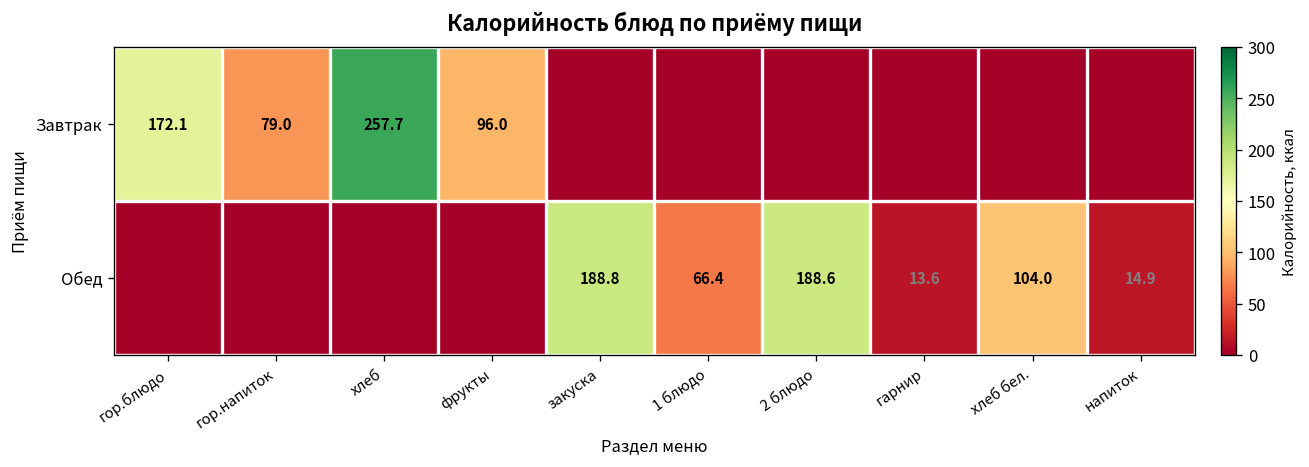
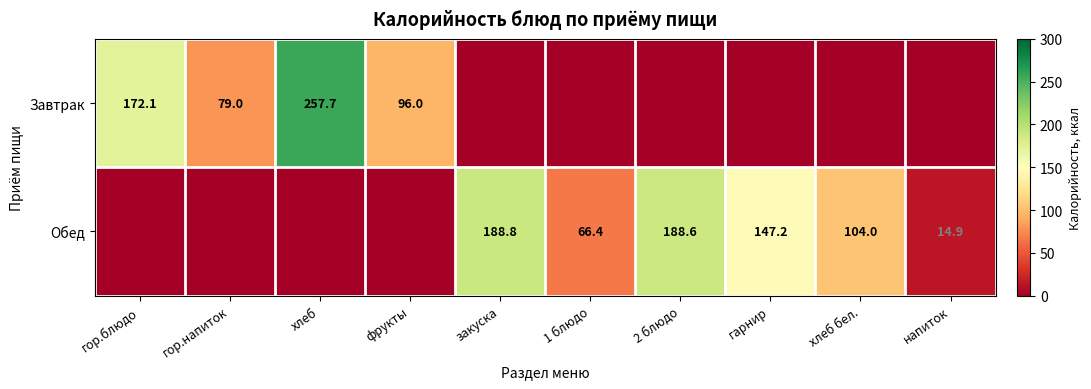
Обед, гарнир: 13.6 -> 147.2
